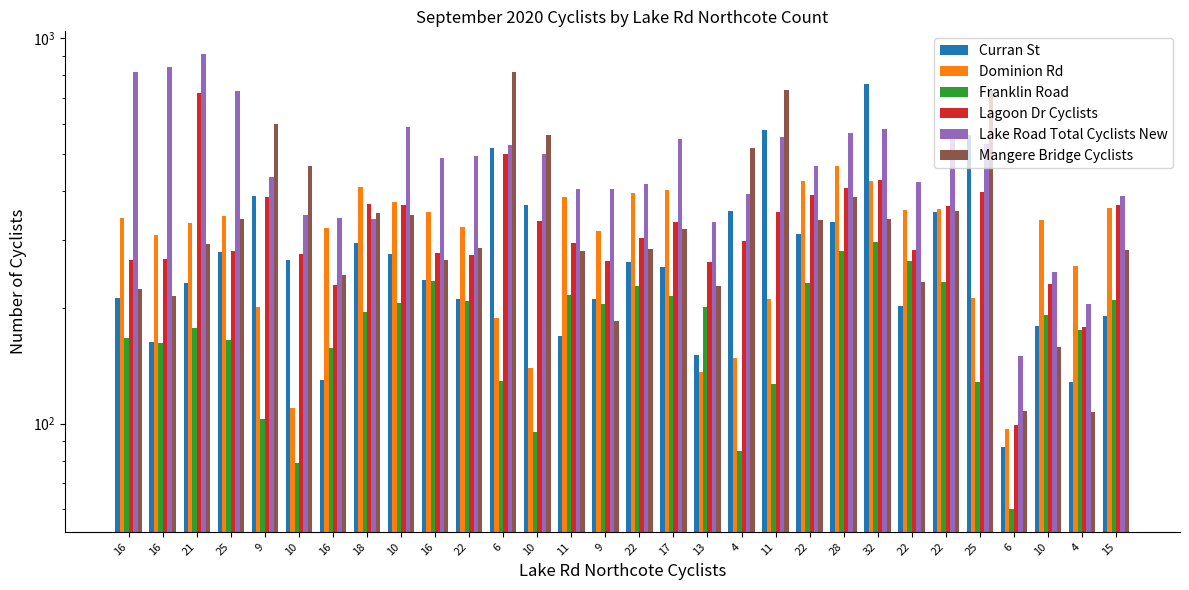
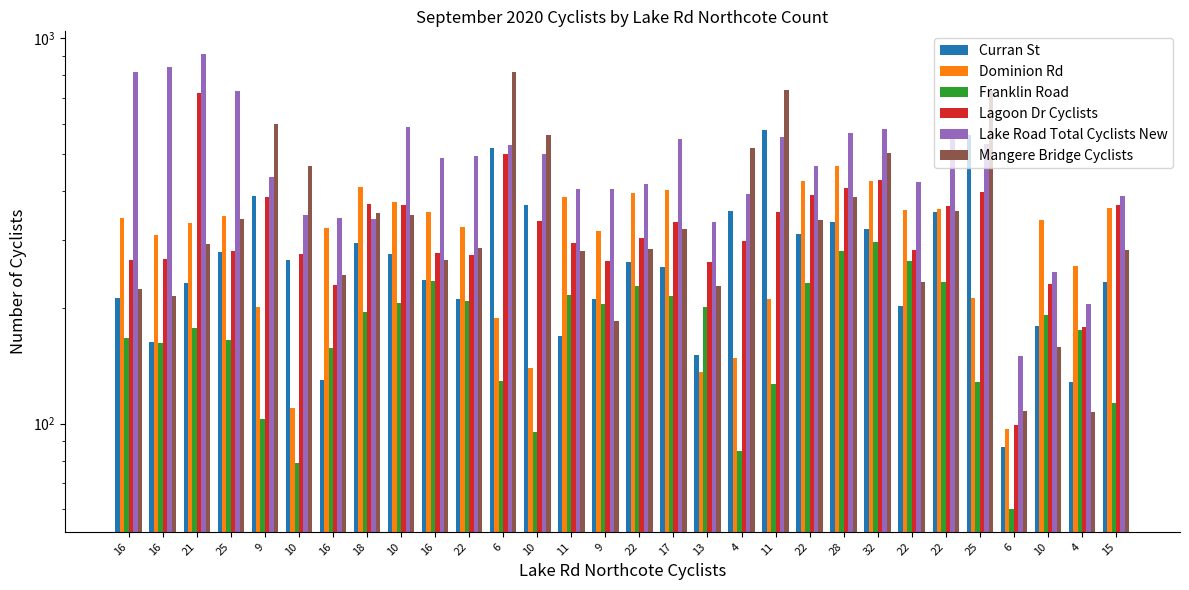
Curran St, 32: 760 -> 320
Mangere Bridge Cyclists, 32: 340 -> 500
Curran St, 15: 190 -> 230
Franklin Road, 15: 210 -> 113
